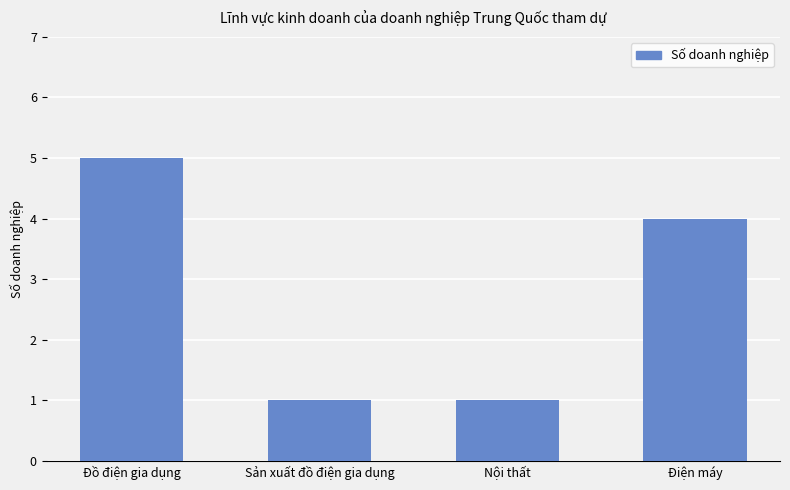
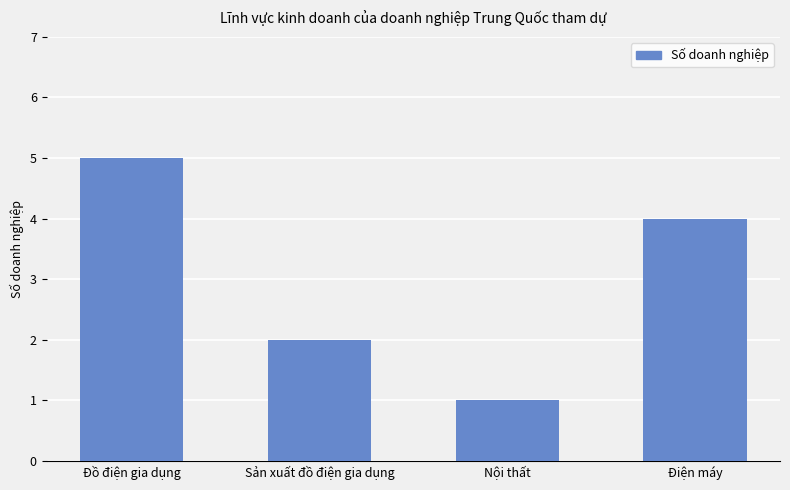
Sản xuất đồ điện gia dụng: 1 -> 2
